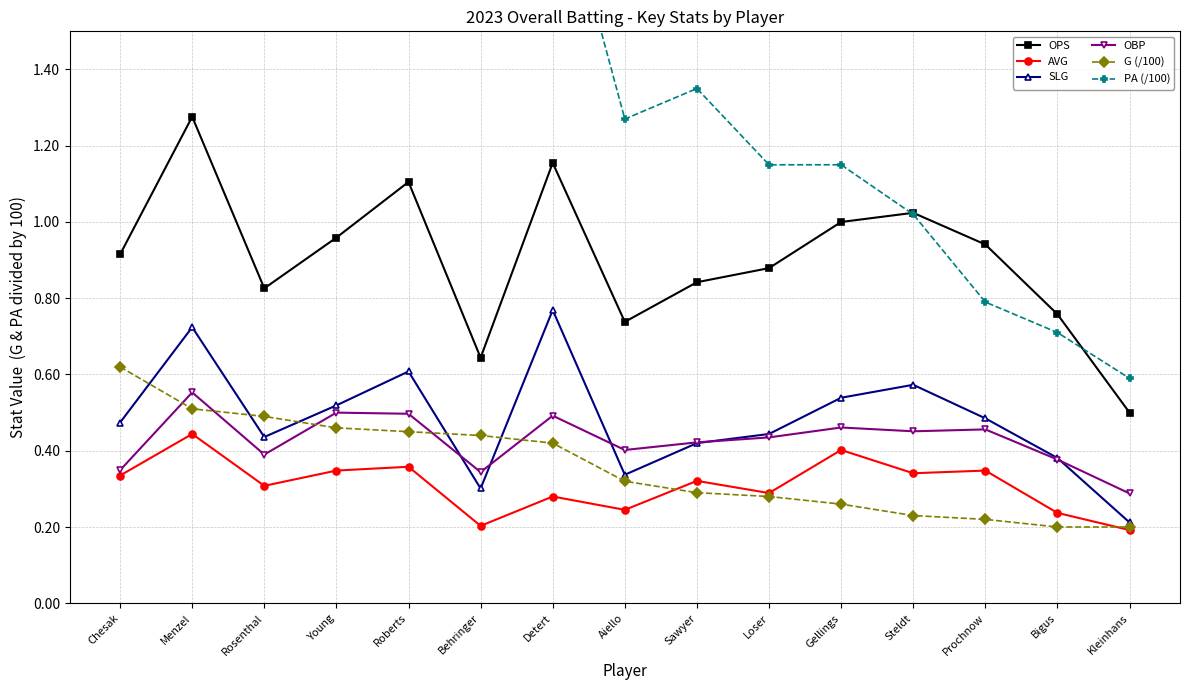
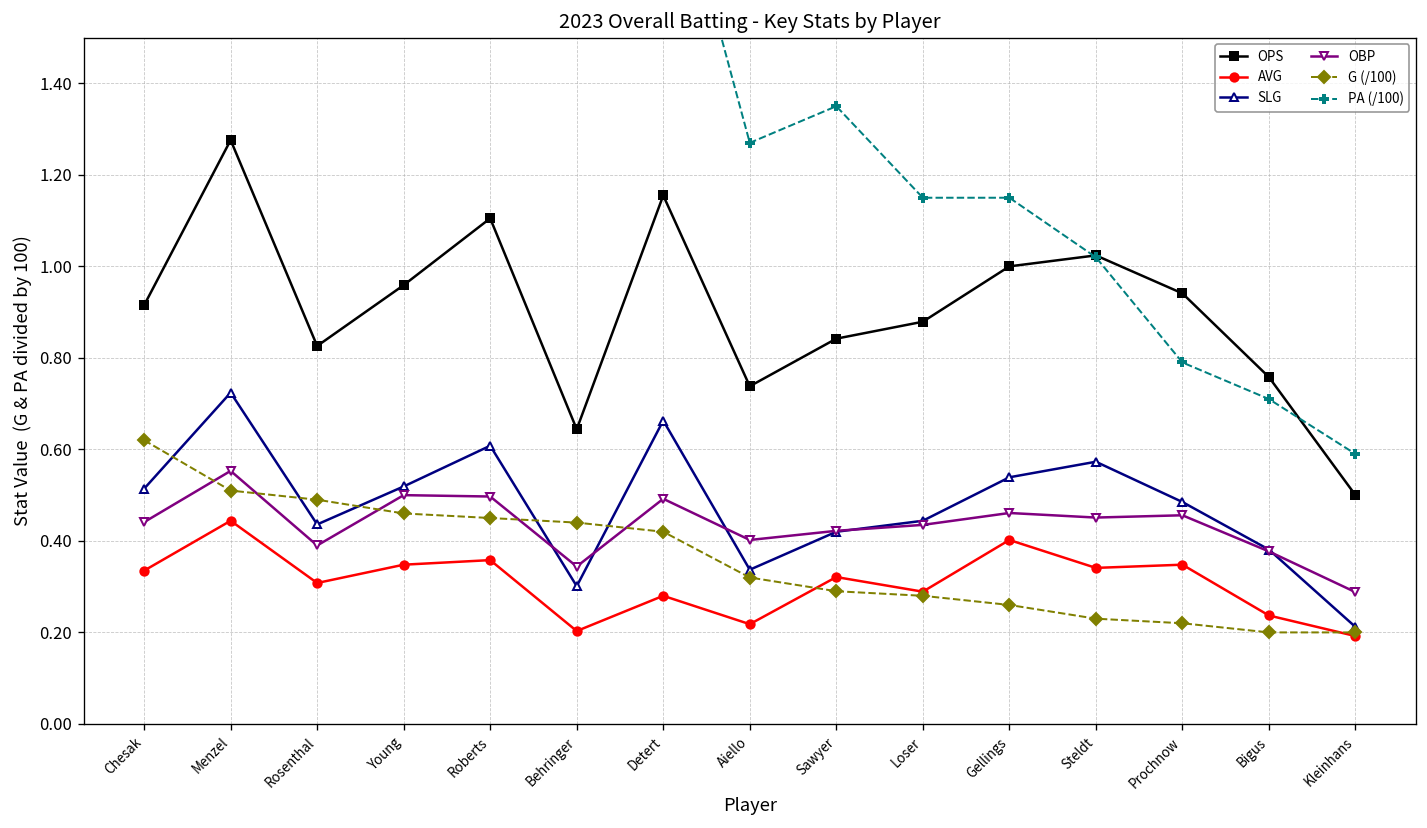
SLG, Chesak: 0.47 -> 0.51
OBP, Chesak: 0.35 -> 0.44
SLG, Detert: 0.77 -> 0.66
AVG, Aiello: 0.25 -> 0.22
